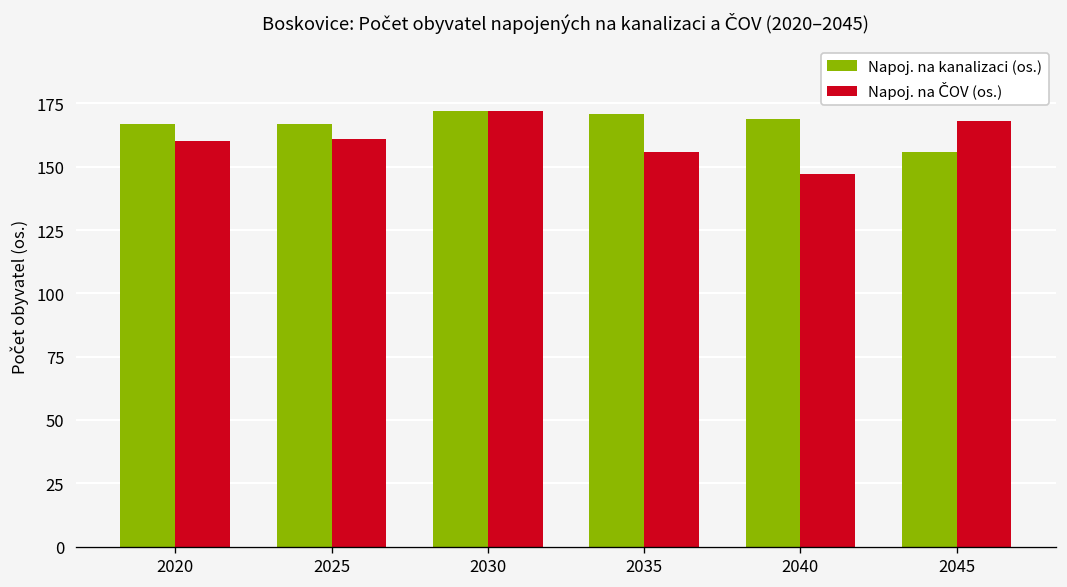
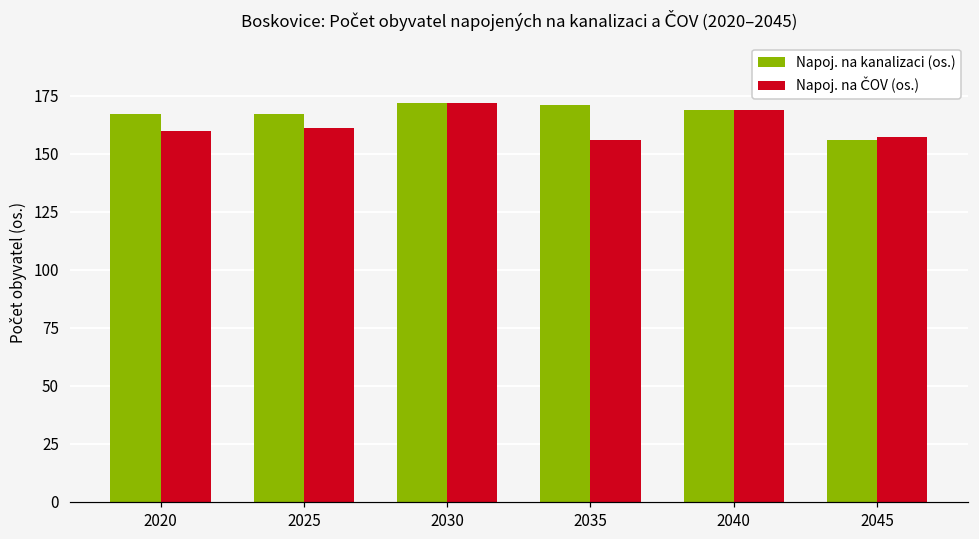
Napoj. na ČOV (os.), 2040: 147 -> 169
Napoj. na ČOV (os.), 2045: 168 -> 157
